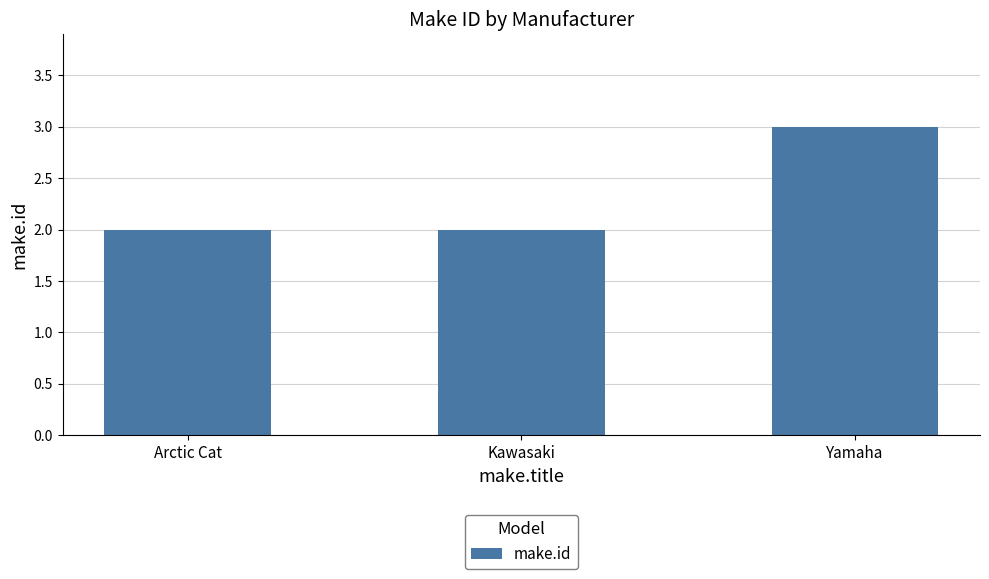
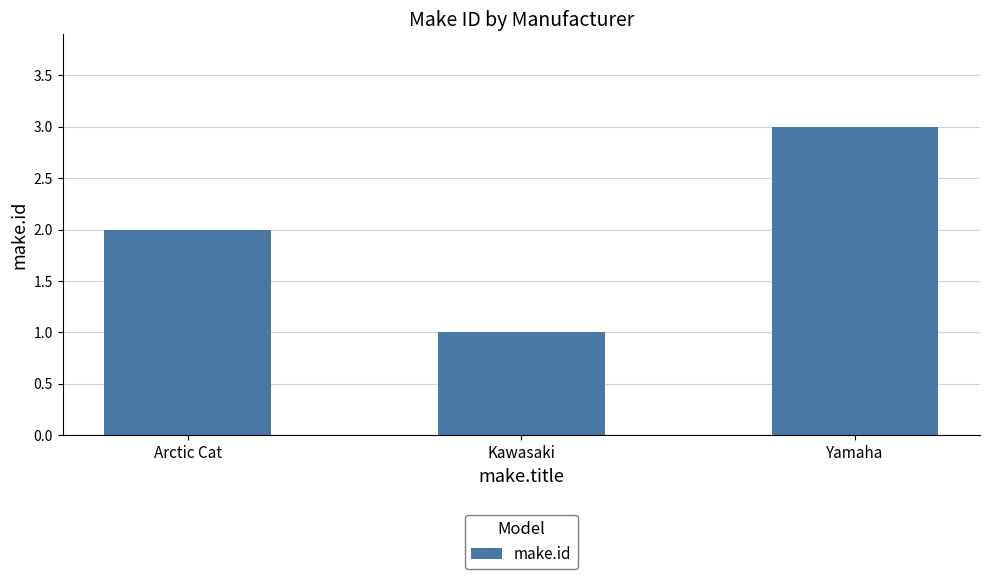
Kawasaki: 2 -> 1
